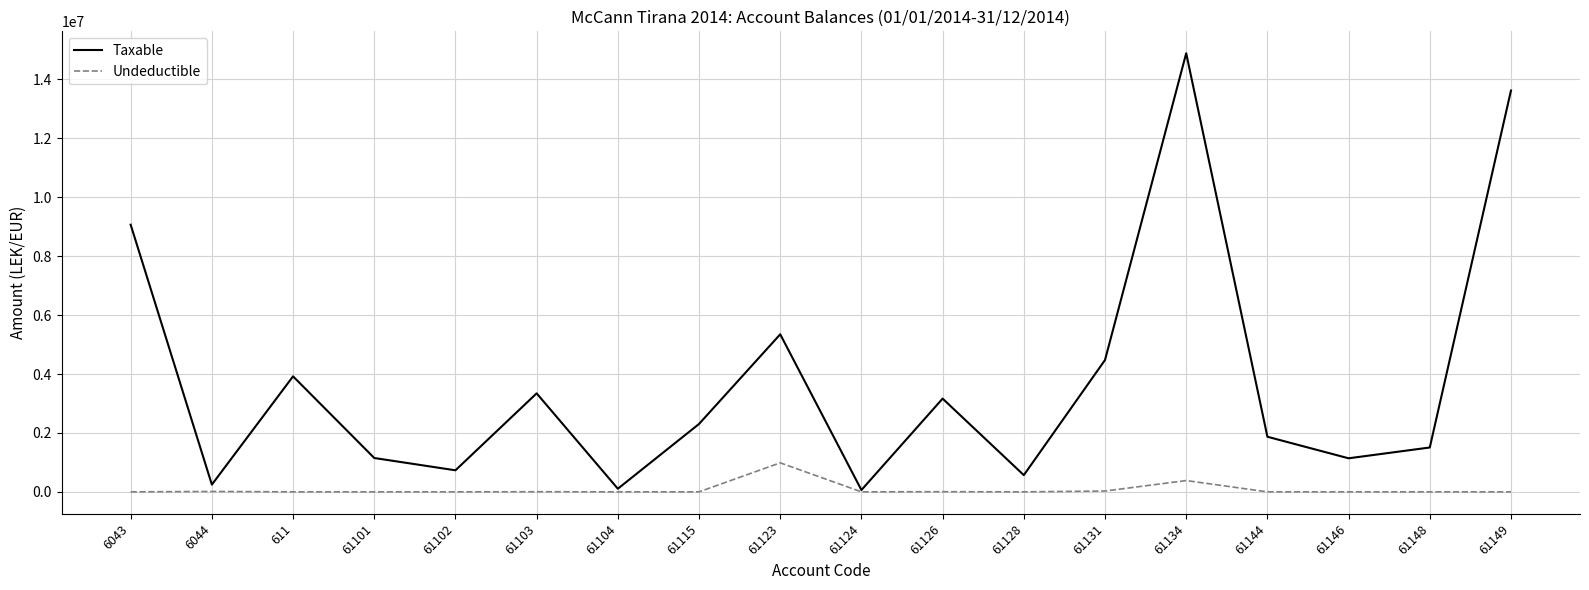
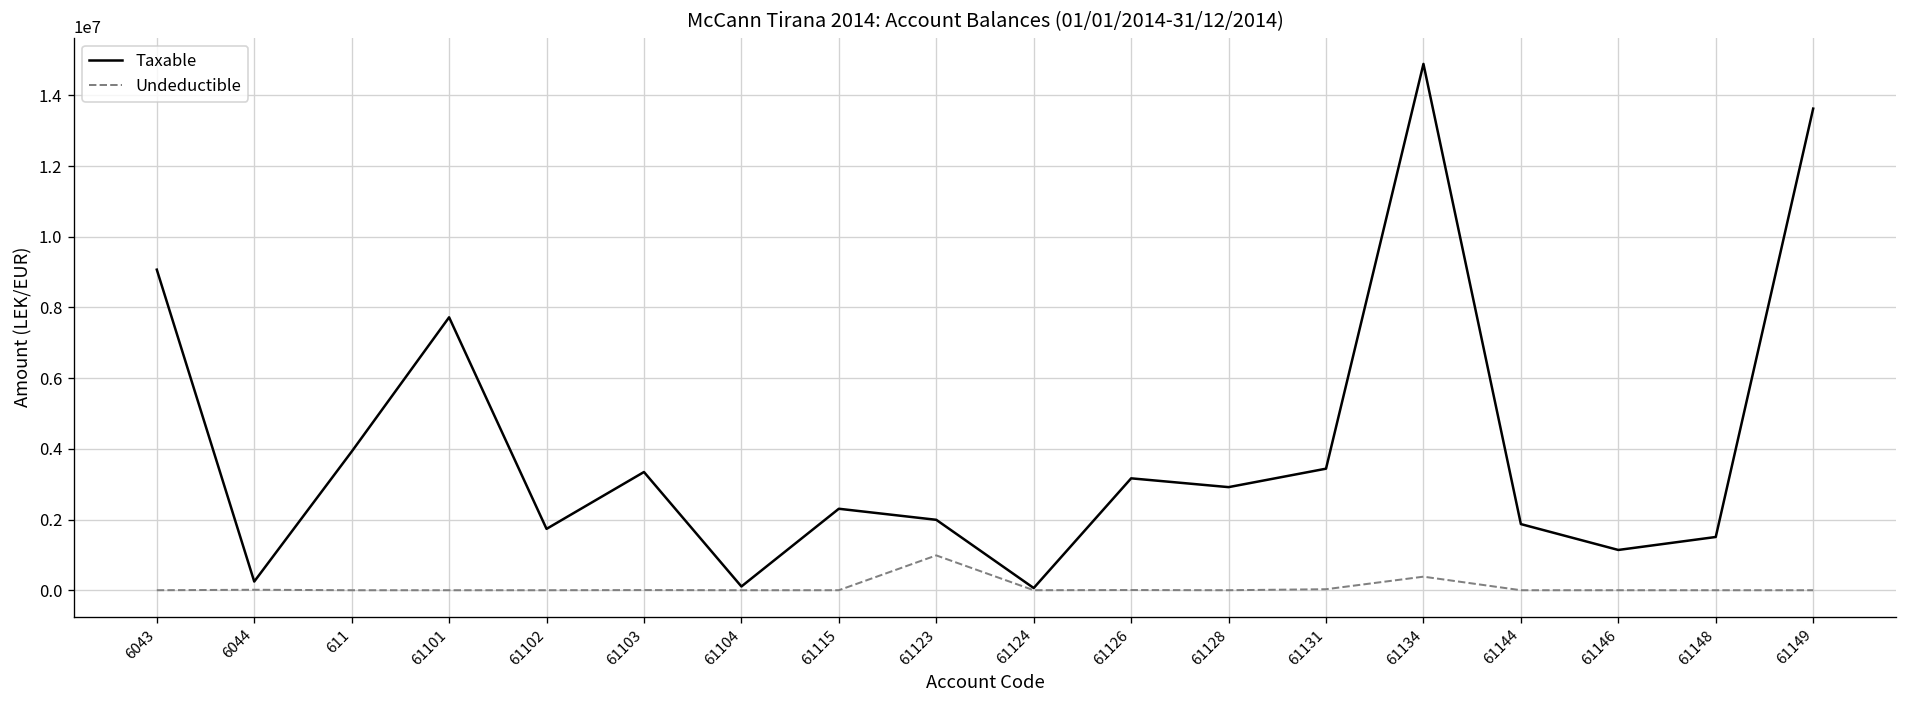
Taxable, 61101: 1100000 -> 7700000
Taxable, 61102: 700000 -> 1700000
Taxable, 61123: 5300000 -> 2000000
Taxable, 61128: 600000 -> 2900000
Taxable, 61131: 4500000 -> 3400000
